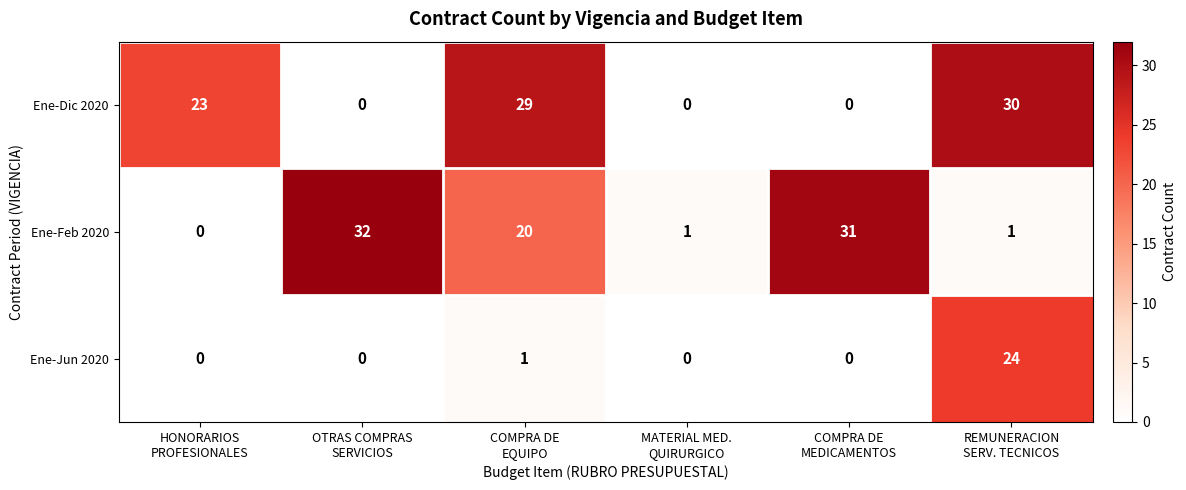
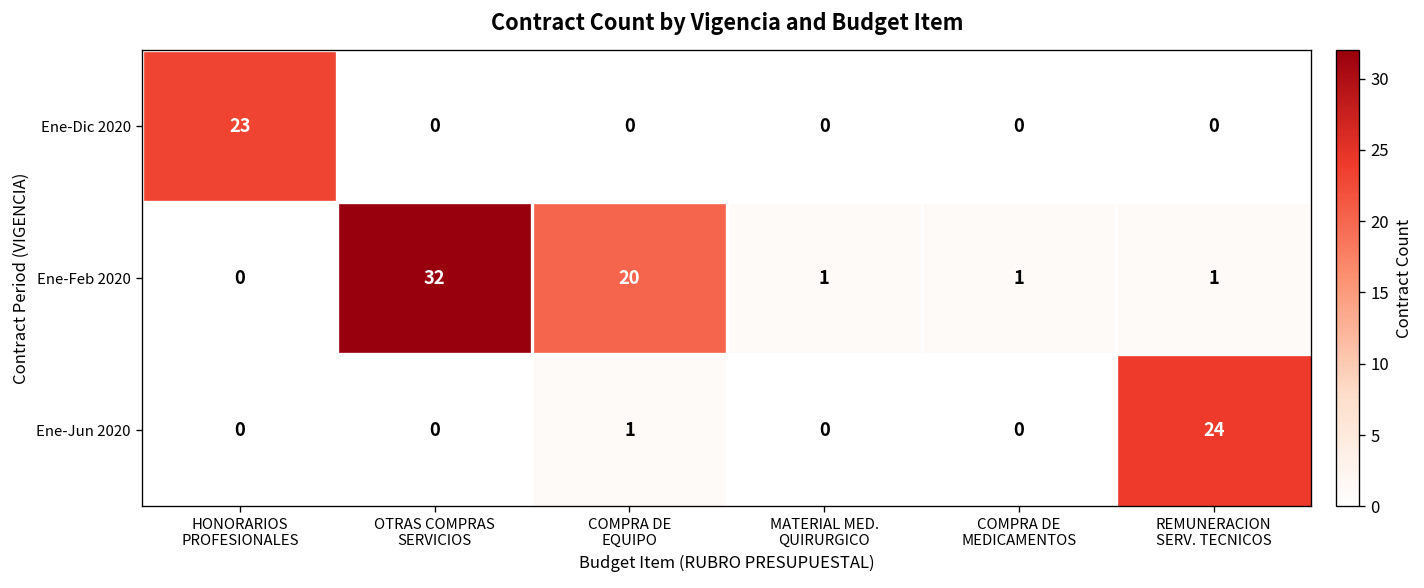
Ene-Dic 2020, COMPRA DE EQUIPO: 29 -> 0
Ene-Dic 2020, REMUNERACION SERV. TECNICOS: 30 -> 0
Ene-Feb 2020, COMPRA DE MEDICAMENTOS: 31 -> 1
